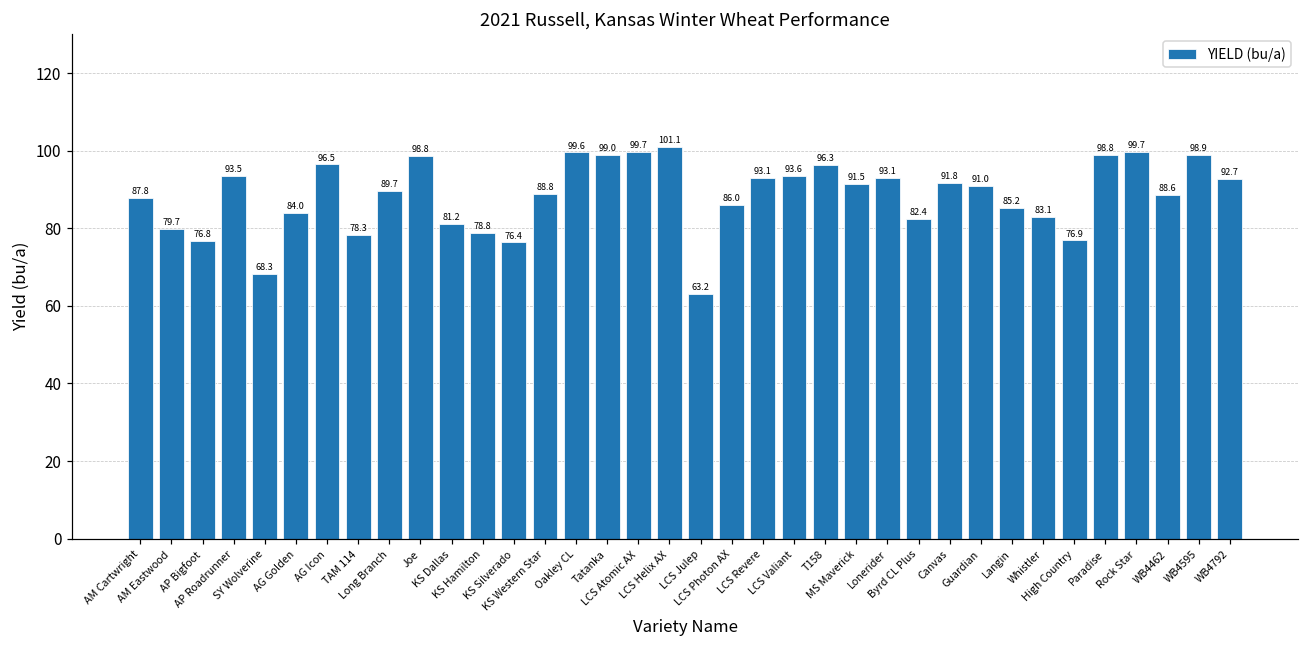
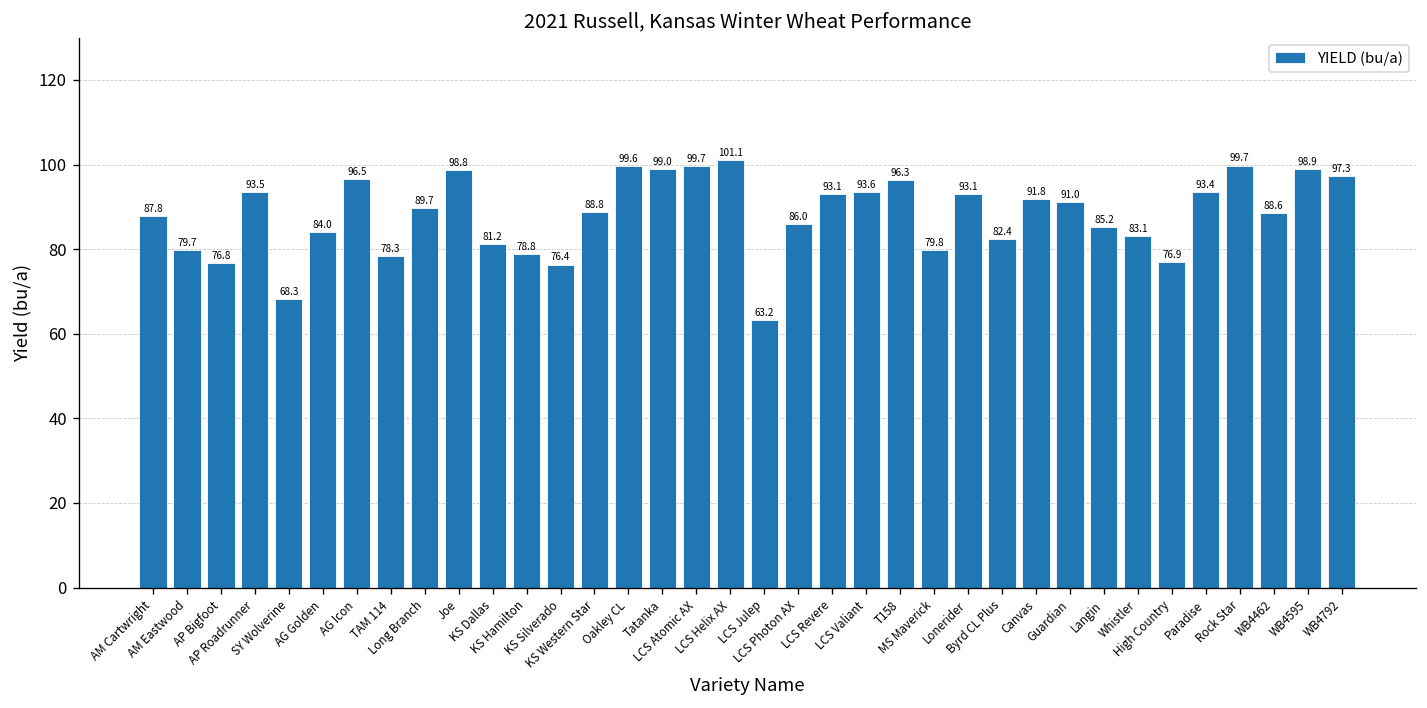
MS Maverick: 91.5 -> 79.8
Paradise: 98.8 -> 93.4
WB4792: 92.7 -> 97.3
